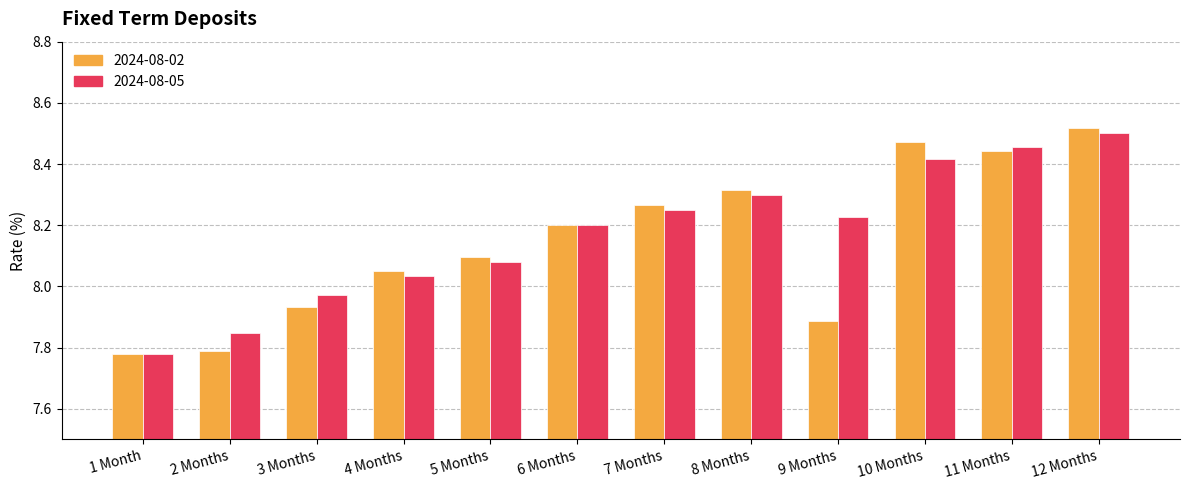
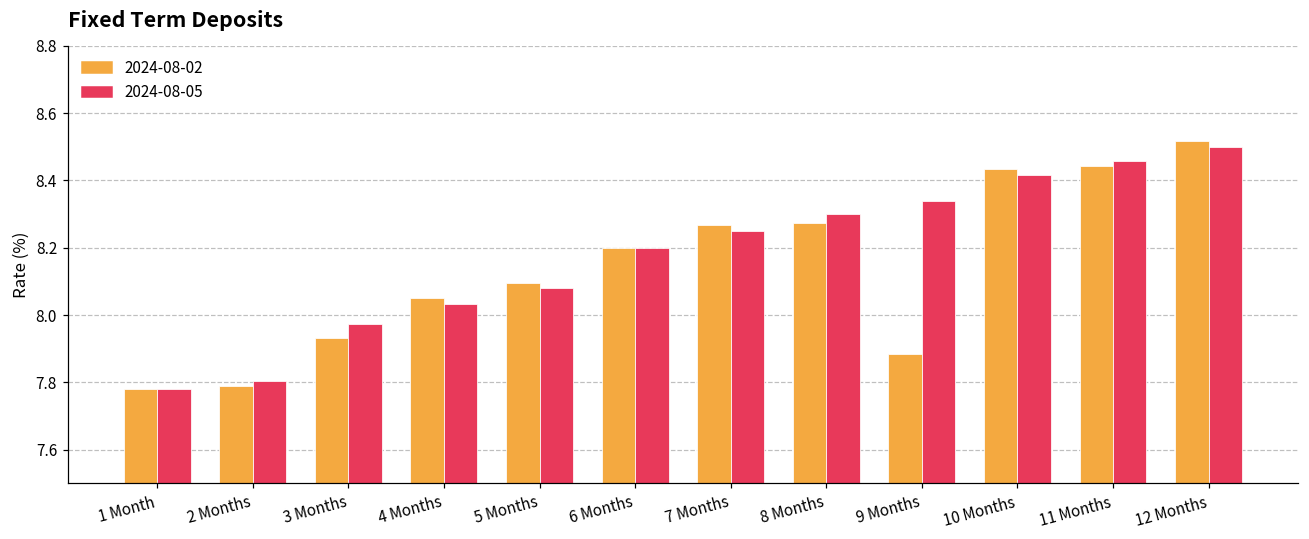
2024-08-05, 2 Months: 7.85 -> 7.81
2024-08-02, 8 Months: 8.32 -> 8.27
2024-08-05, 9 Months: 8.23 -> 8.34
2024-08-02, 10 Months: 8.47 -> 8.43
